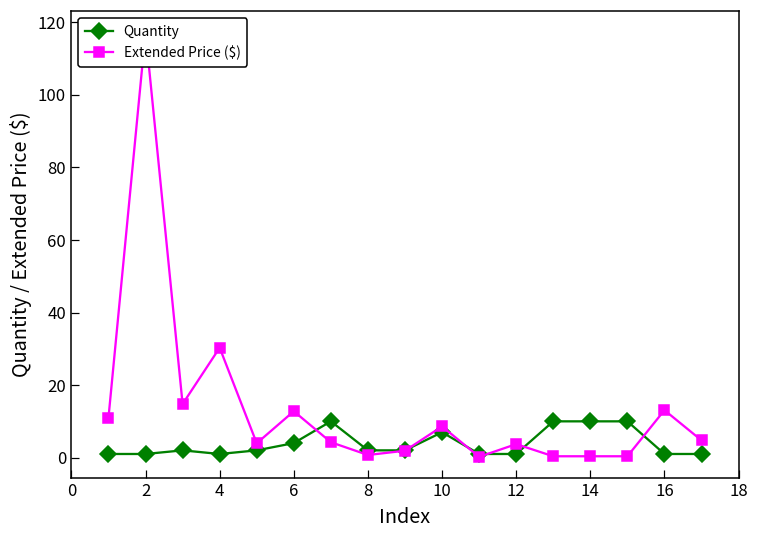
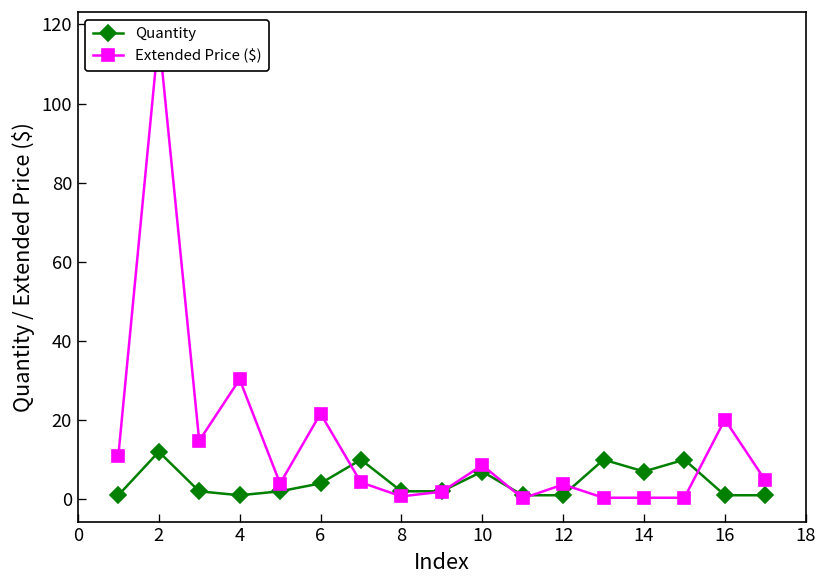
Quantity, 2: 1 -> 12
Extended Price ($), 6: 13 -> 22
Quantity, 14: 10 -> 7
Extended Price ($), 16: 13 -> 20
